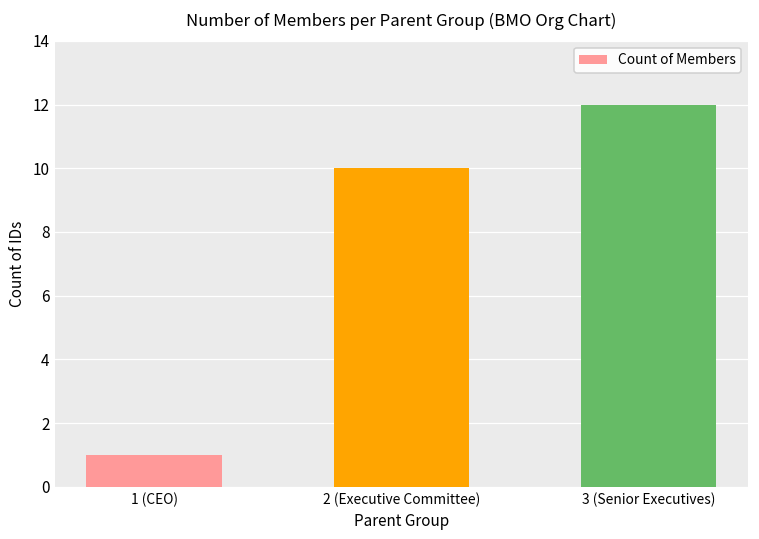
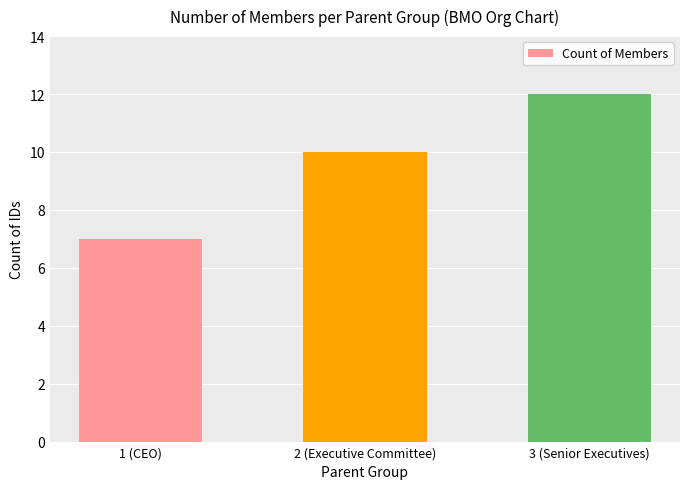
1 (CEO): 1 -> 7
